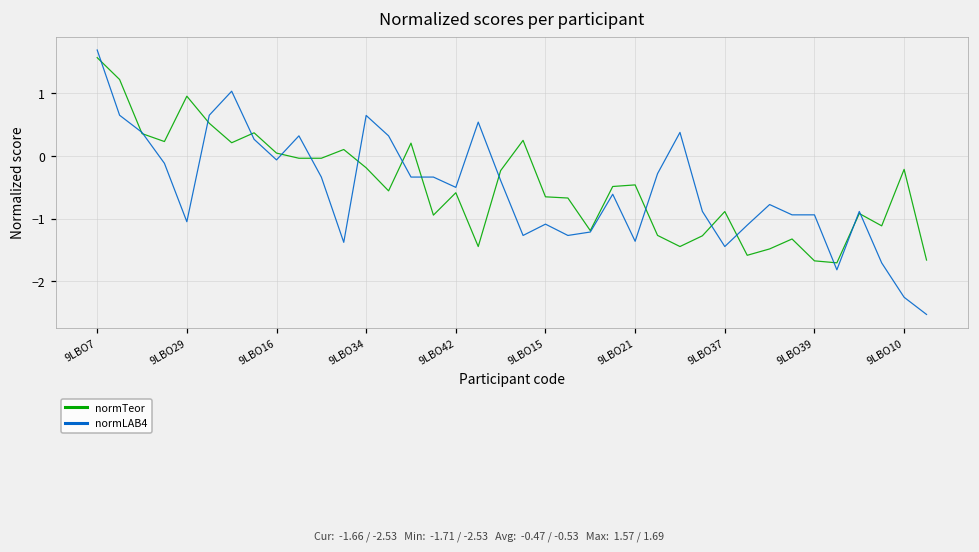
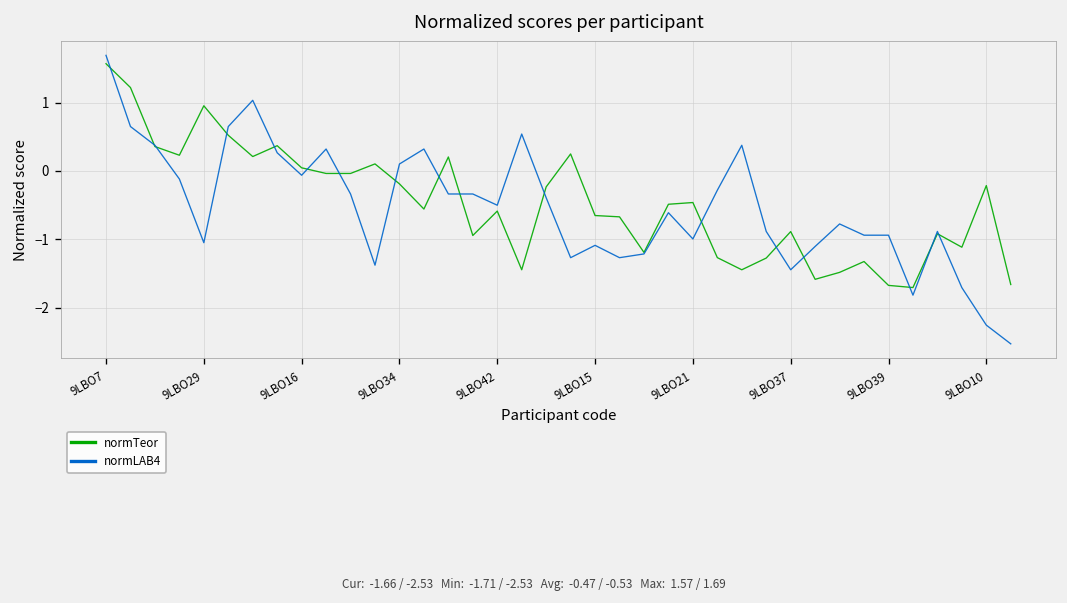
normLAB4, 9LBO34: 0.6 -> 0.1
normLAB4, 9LBO21: -1.4 -> -1.0
